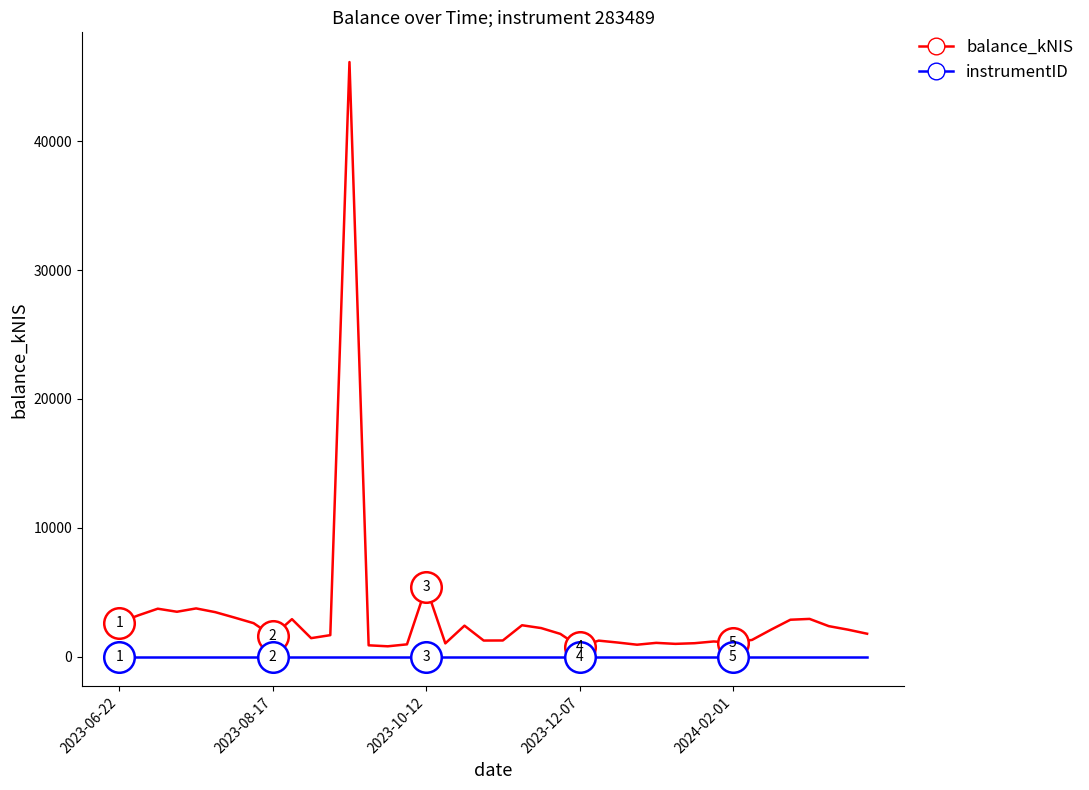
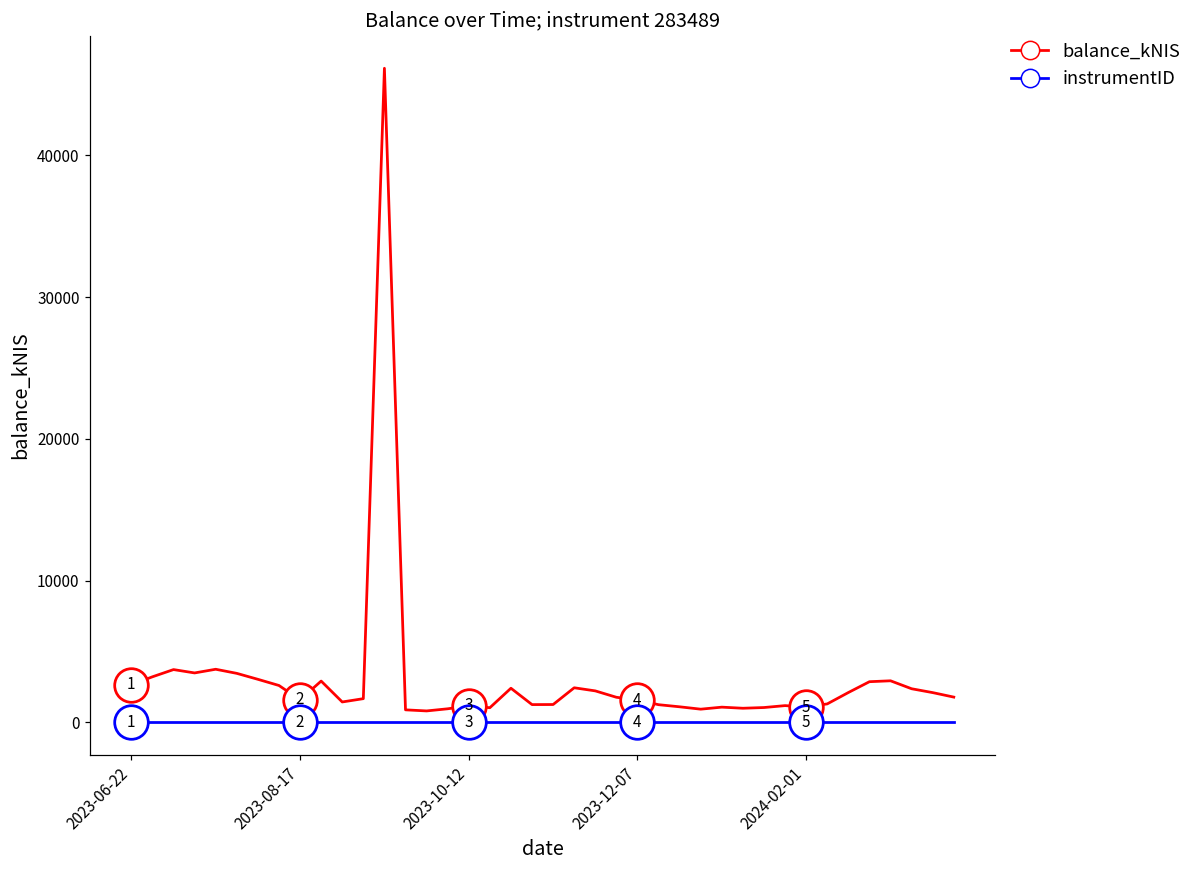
balance_kNIS, 2023-10-12: 5400 -> 1200
balance_kNIS, 2023-12-07: 800 -> 1600
